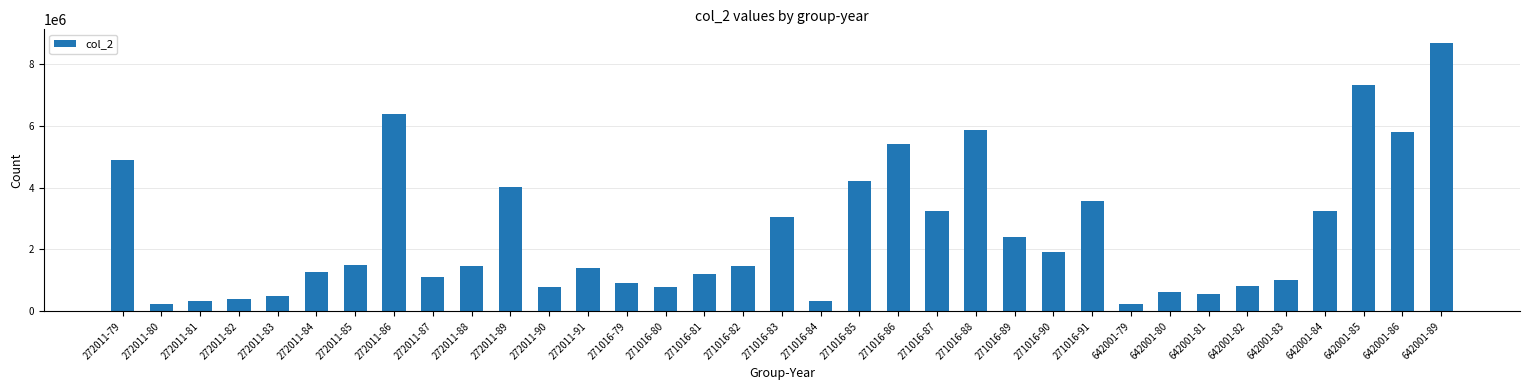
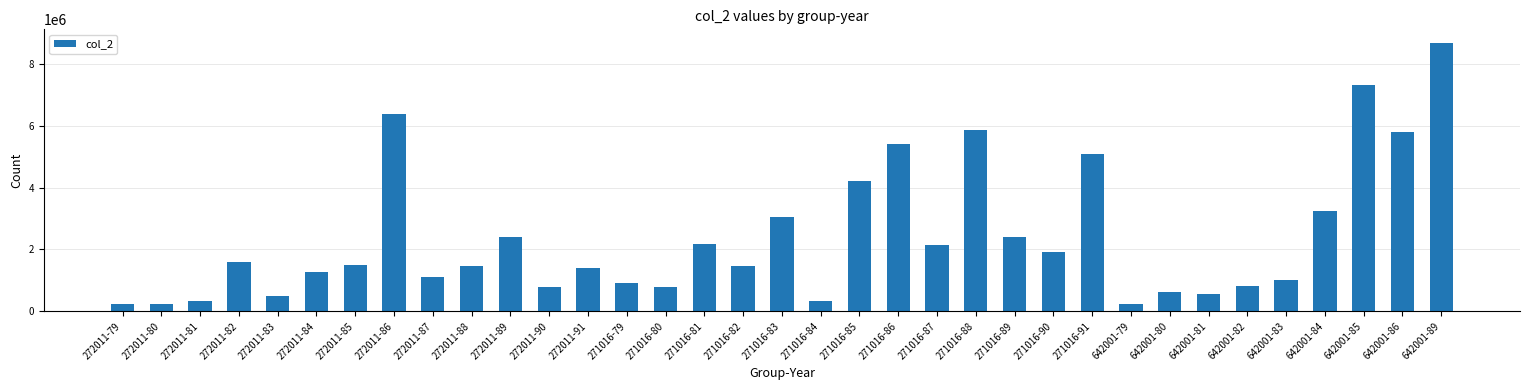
272011-79: 4900000 -> 200000
272011-82: 400000 -> 1600000
272011-89: 4000000 -> 2400000
271016-81: 1200000 -> 2200000
271016-87: 3200000 -> 2100000
271016-91: 3600000 -> 5100000
